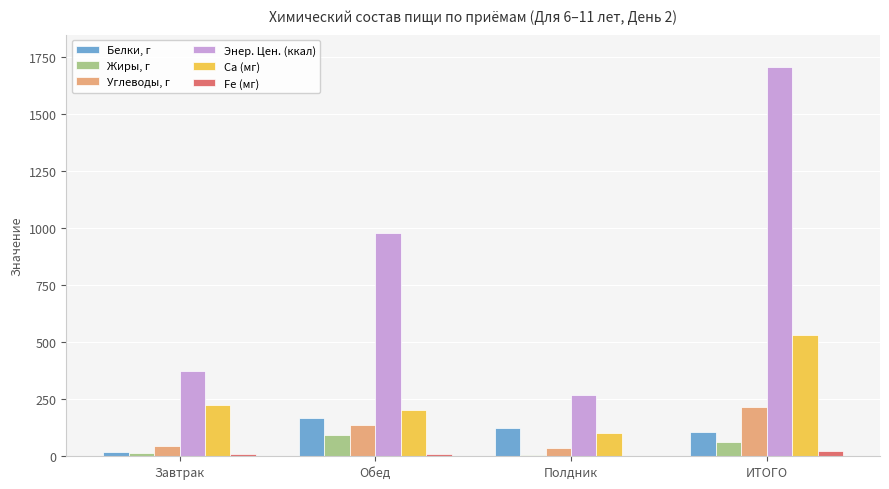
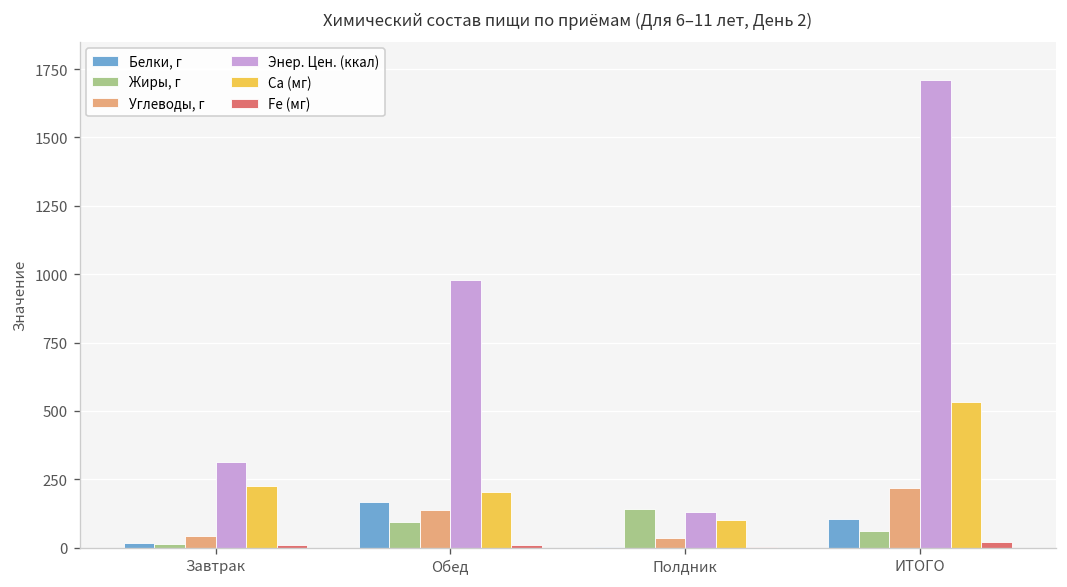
Энер. Цен. (ккал), Завтрак: 380 -> 310
Белки, г, Полдник: 120 -> 0
Жиры, г, Полдник: 10 -> 140
Энер. Цен. (ккал), Полдник: 270 -> 130
